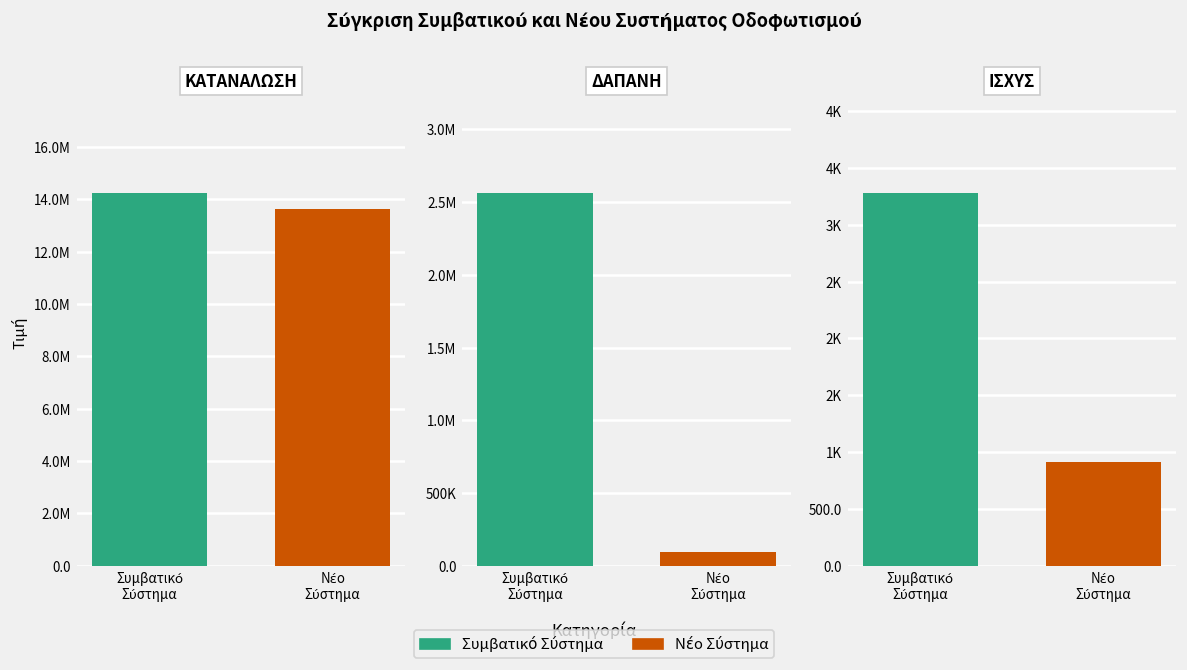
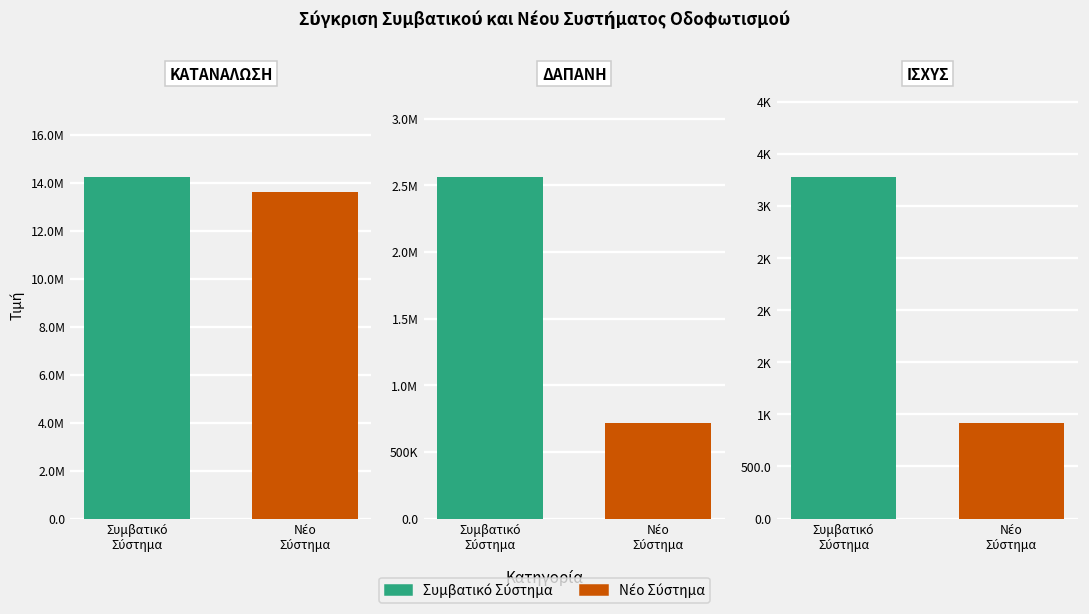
ΔΑΠΑΝΗ, Νέο Σύστημα: 100000 -> 720000
